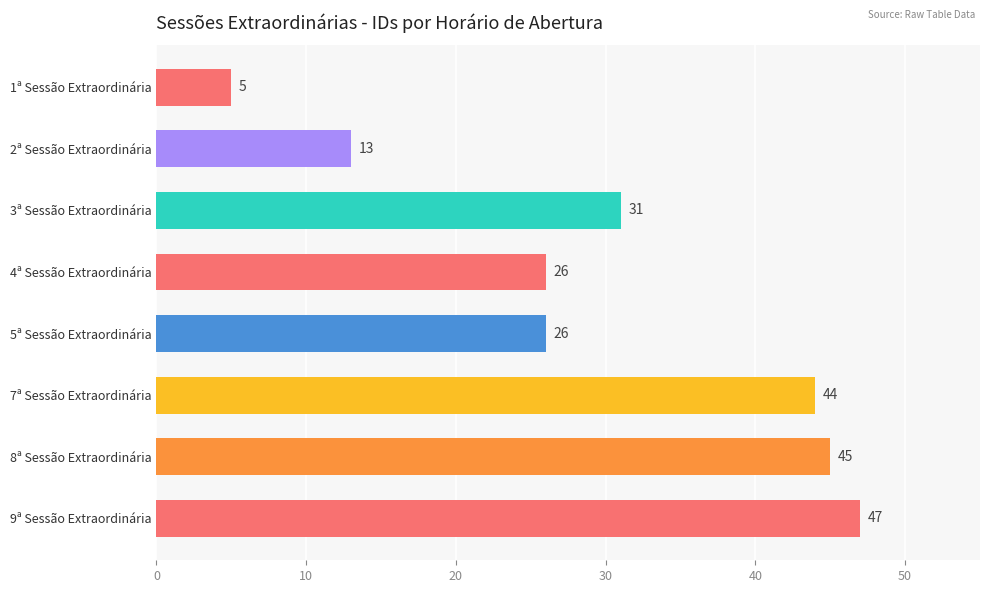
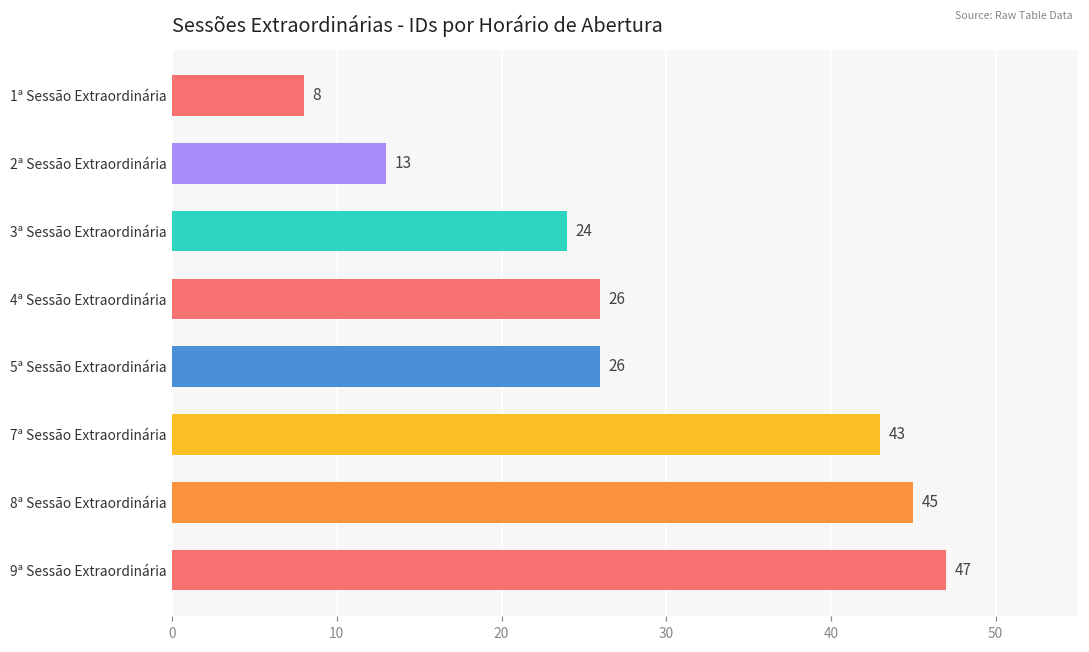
1ª Sessão Extraordinária: 5 -> 8
3ª Sessão Extraordinária: 31 -> 24
7ª Sessão Extraordinária: 44 -> 43
